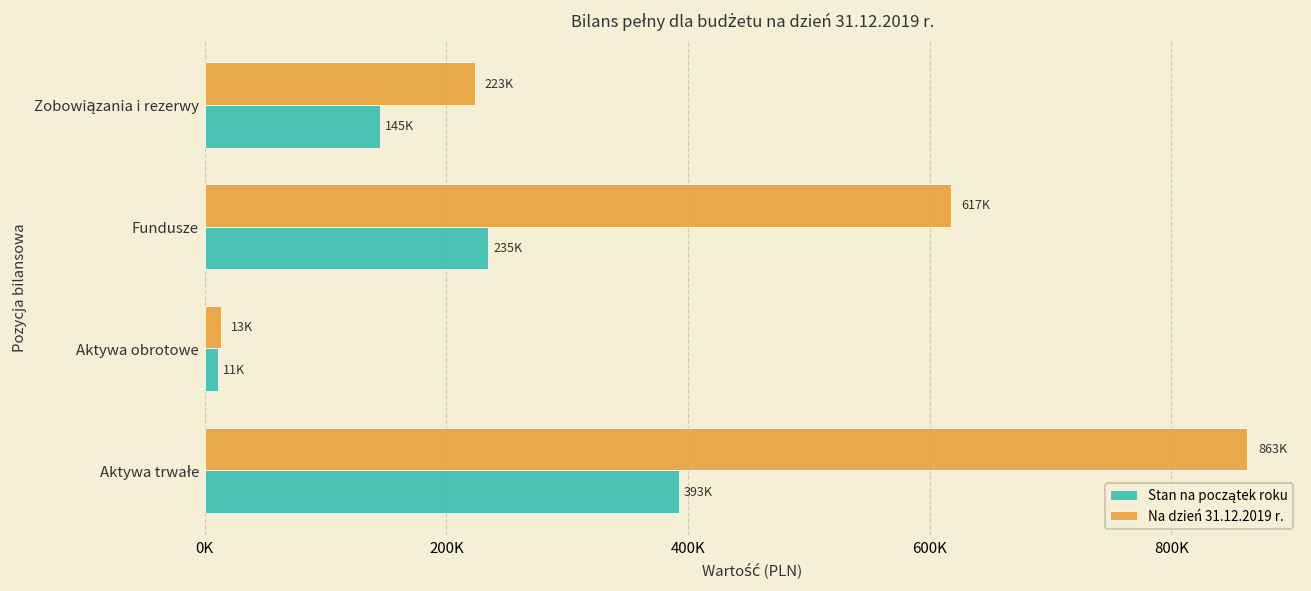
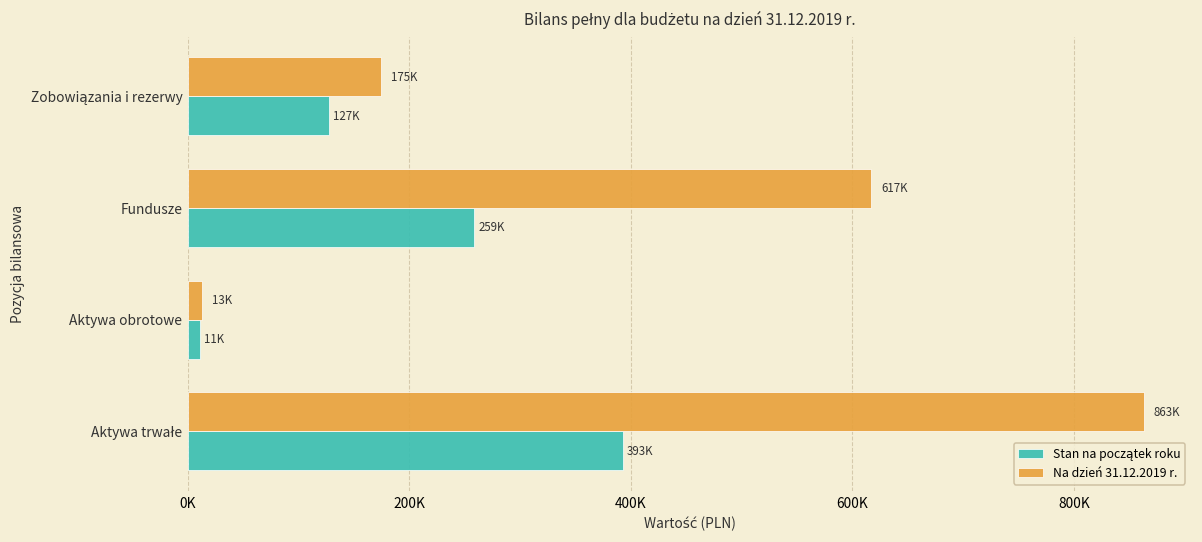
Na dzień 31.12.2019 r., Zobowiązania i rezerwy: 223K -> 175K
Stan na początek roku, Zobowiązania i rezerwy: 145K -> 127K
Stan na początek roku, Fundusze: 235K -> 259K
